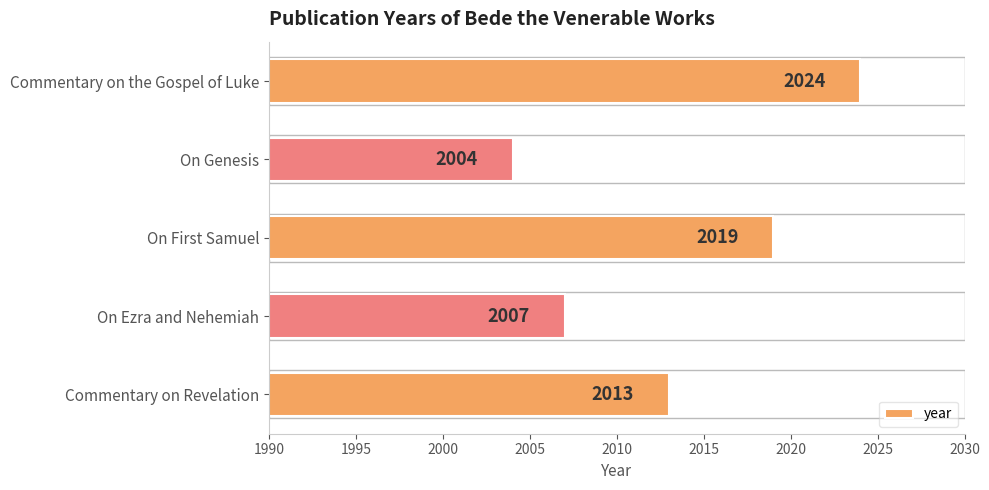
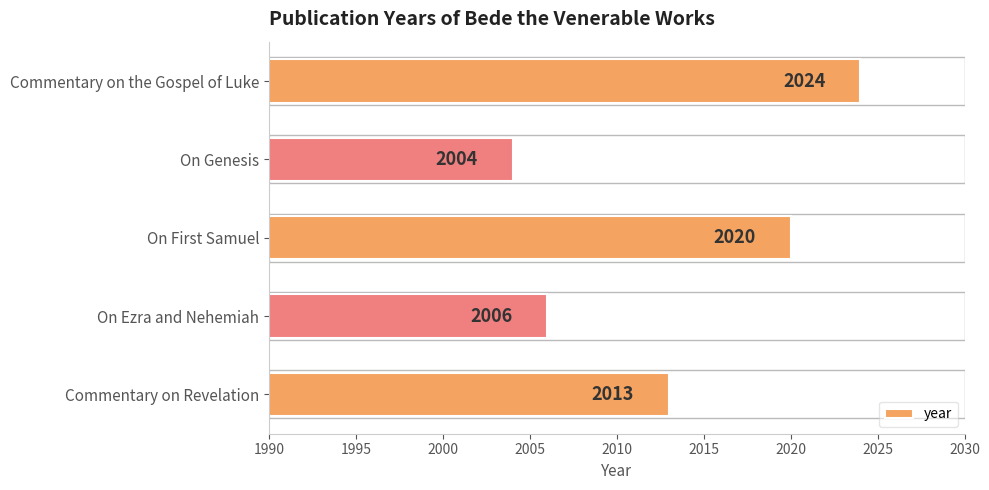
On First Samuel: 2019 -> 2020
On Ezra and Nehemiah: 2007 -> 2006
